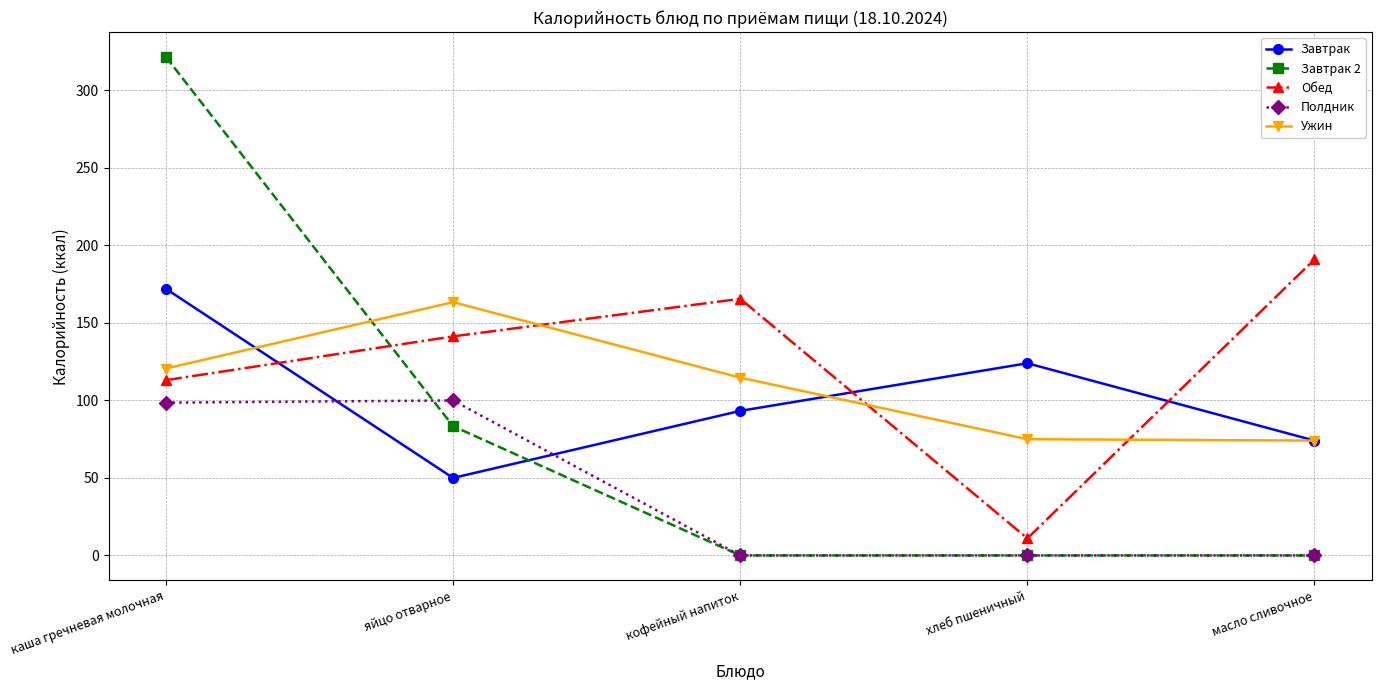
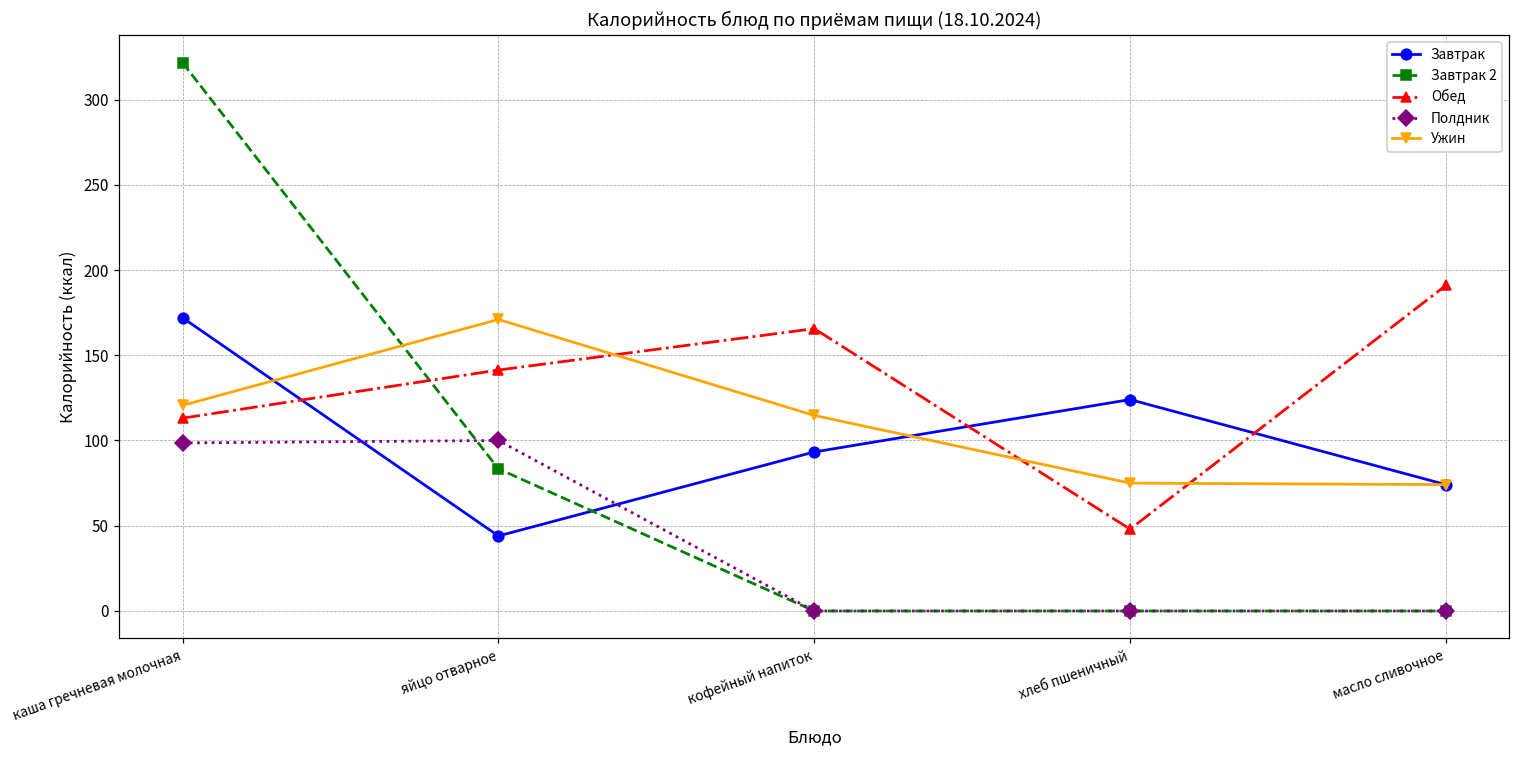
Завтрак, яйцо отварное: 50 -> 44
Ужин, яйцо отварное: 163 -> 171
Обед, хлеб пшеничный: 11 -> 48
